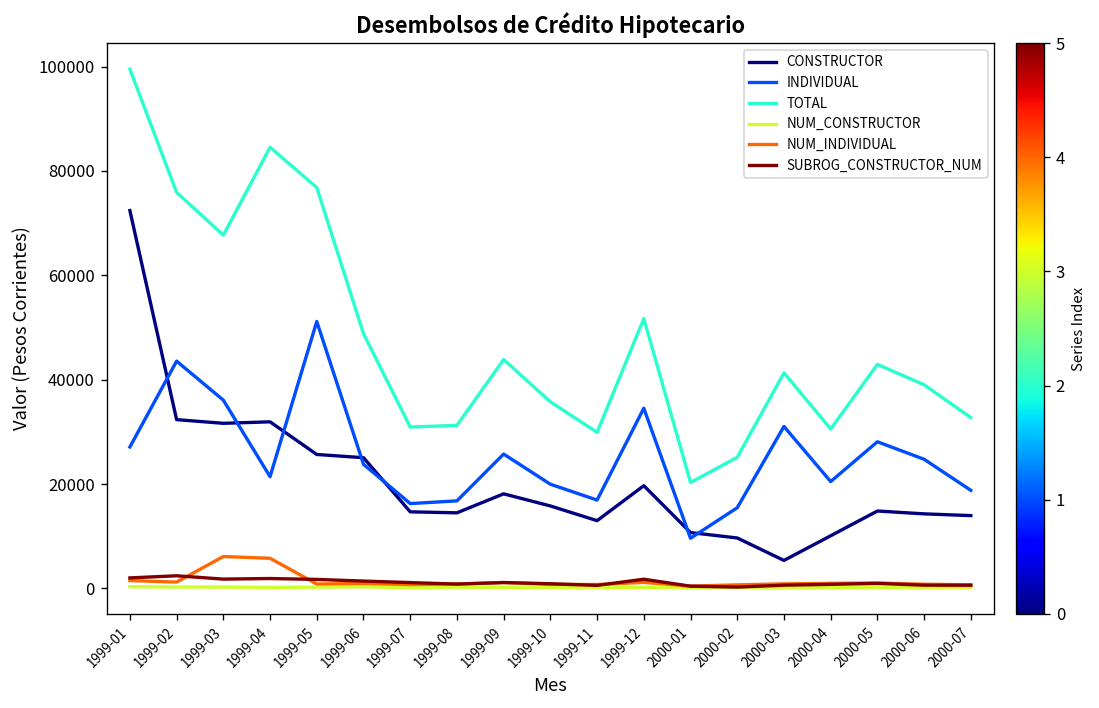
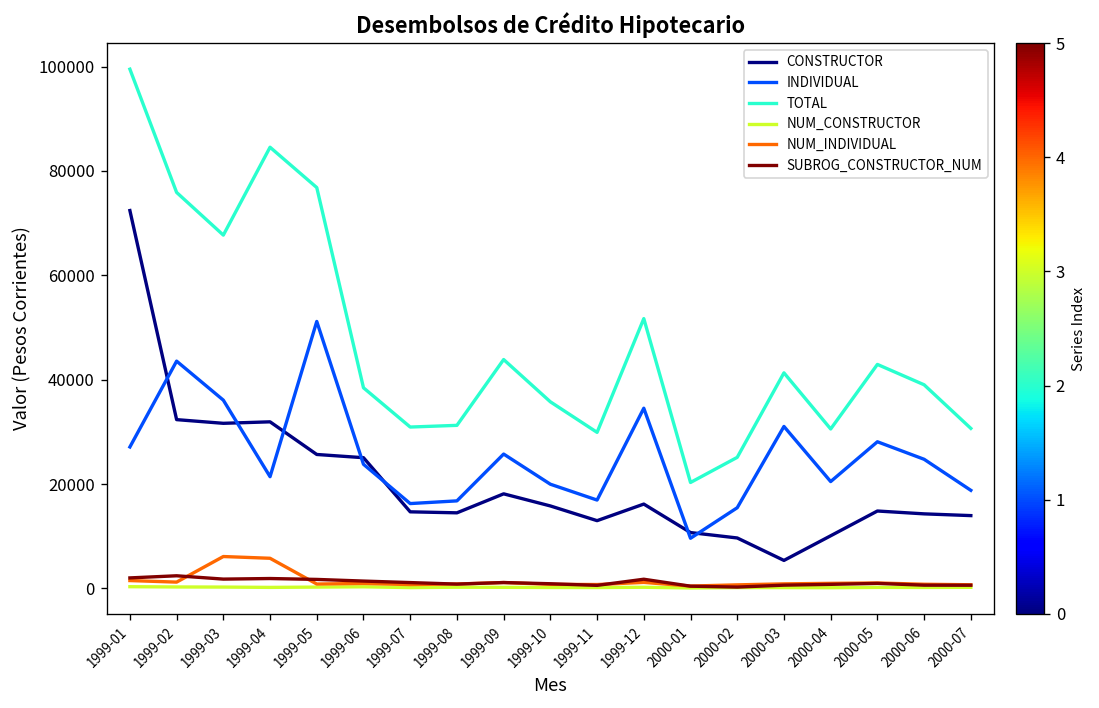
TOTAL, 1999-06: 49000 -> 38000
CONSTRUCTOR, 1999-12: 20000 -> 16000
TOTAL, 2000-07: 33000 -> 31000
